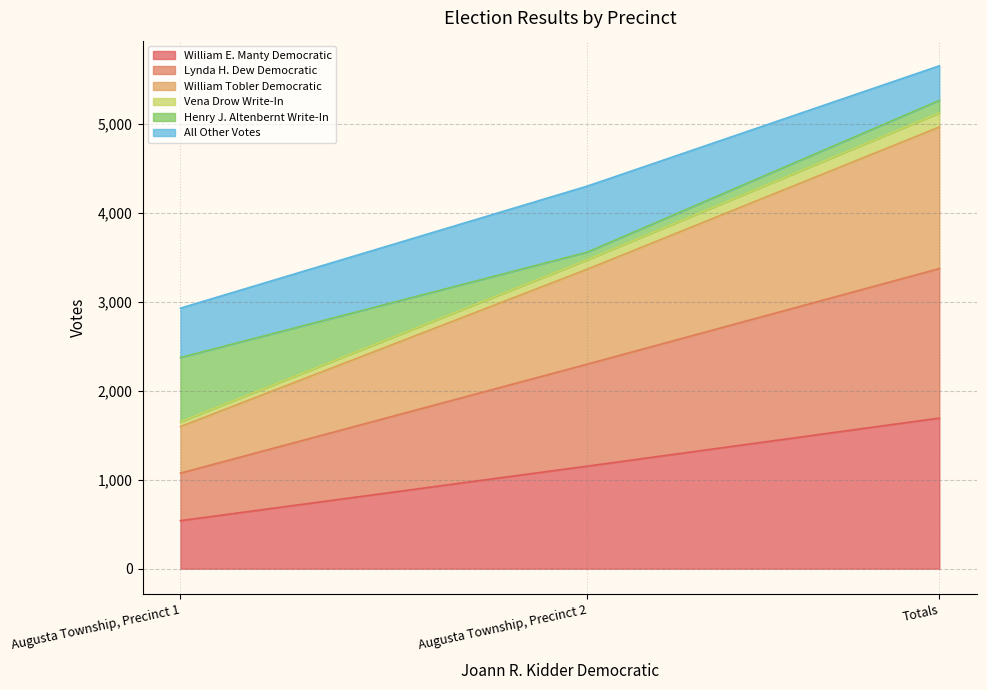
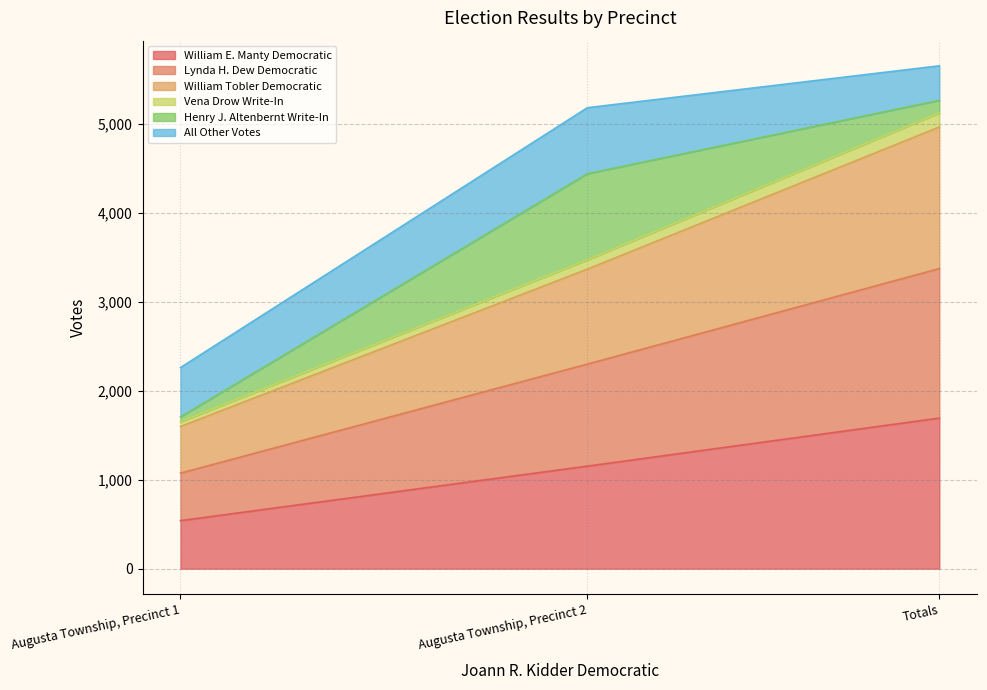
Henry J. Altenbernt Write-In, Augusta Township, Precinct 1: 700 -> 100
Henry J. Altenbernt Write-In, Augusta Township, Precinct 2: 100 -> 1,000
